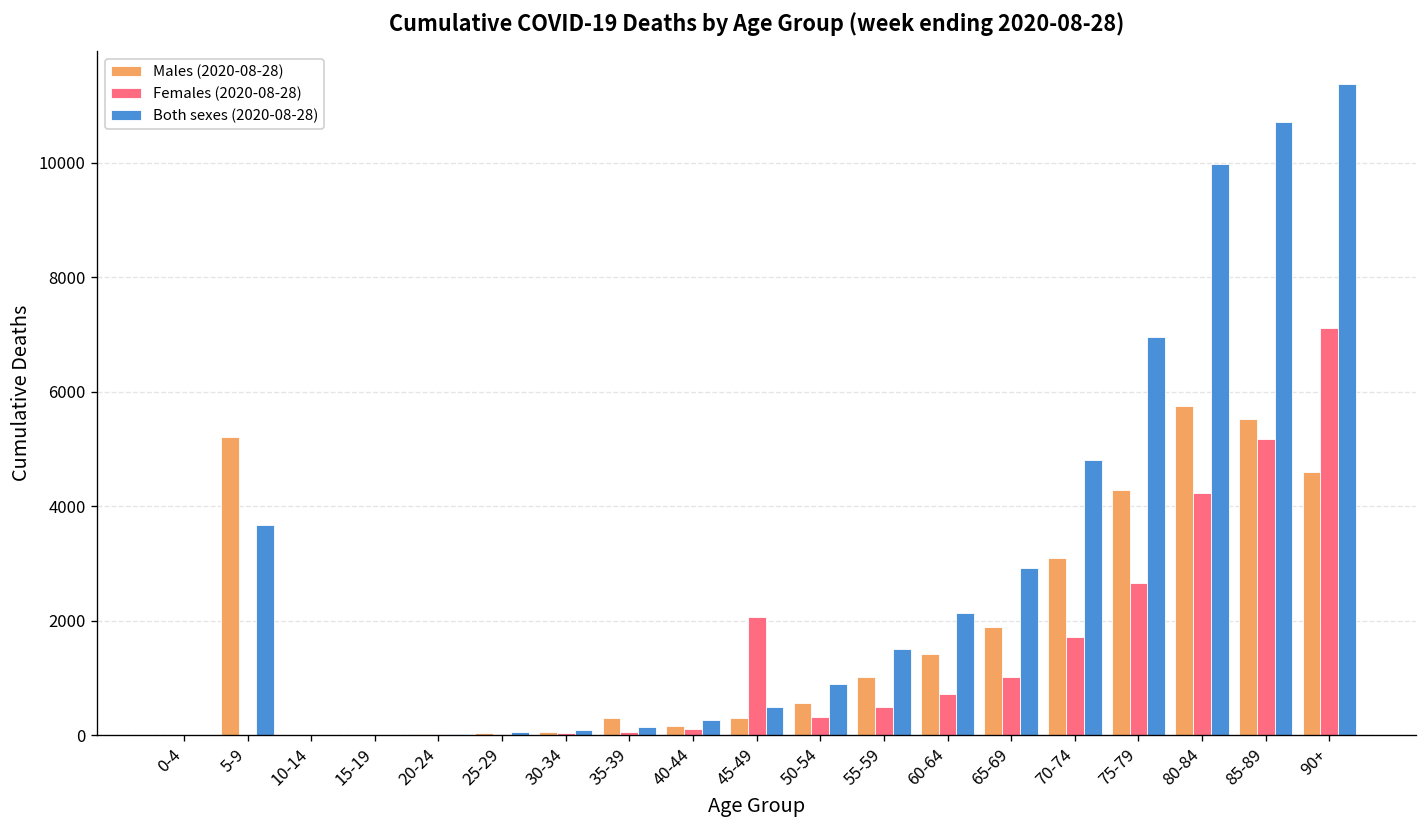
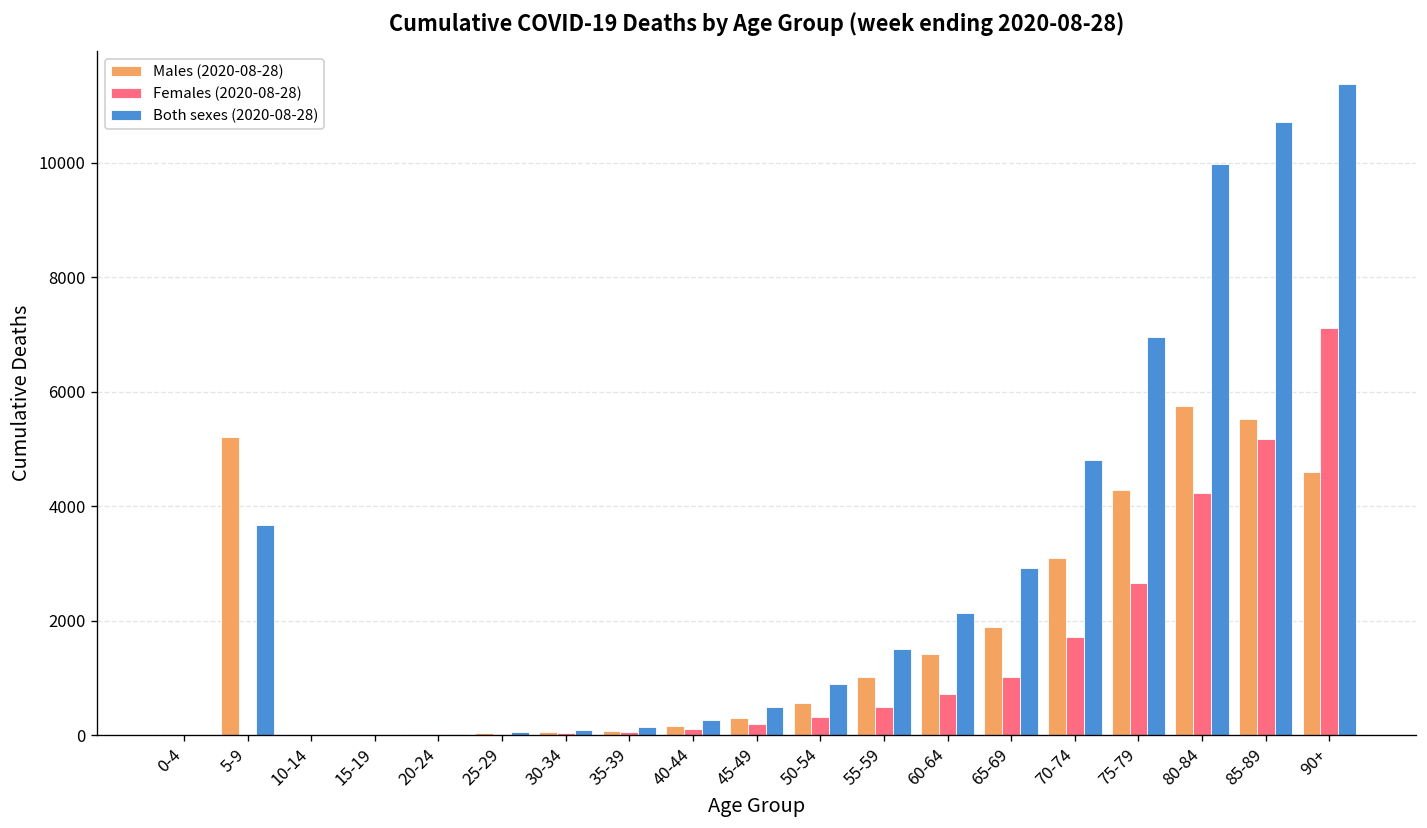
Males (2020-08-28), 35-39: 300 -> 100
Females (2020-08-28), 45-49: 2100 -> 200
